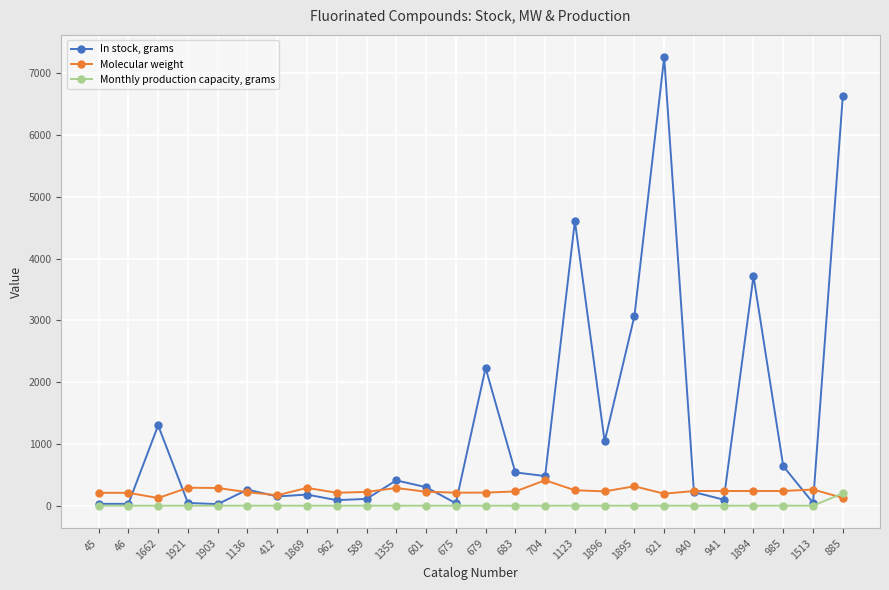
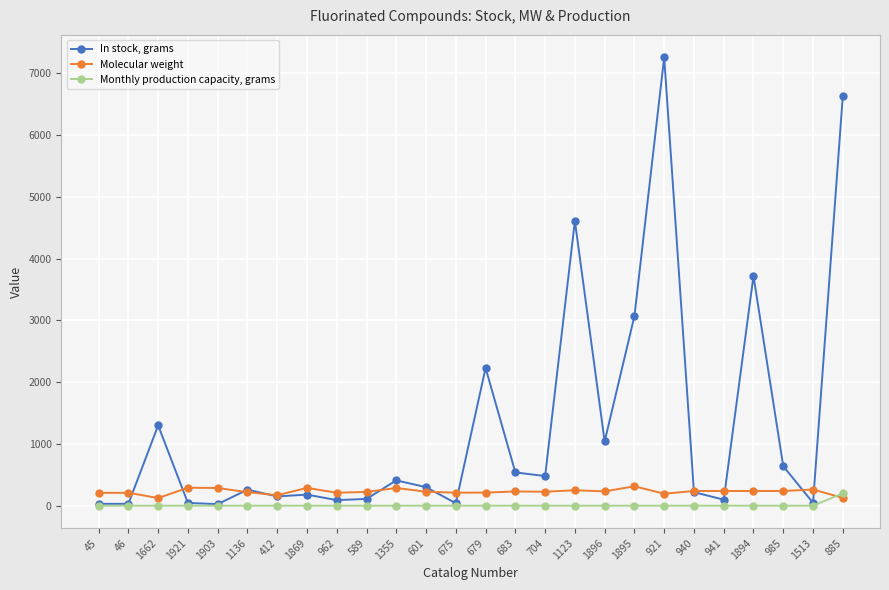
Molecular weight, 704: 400 -> 200
